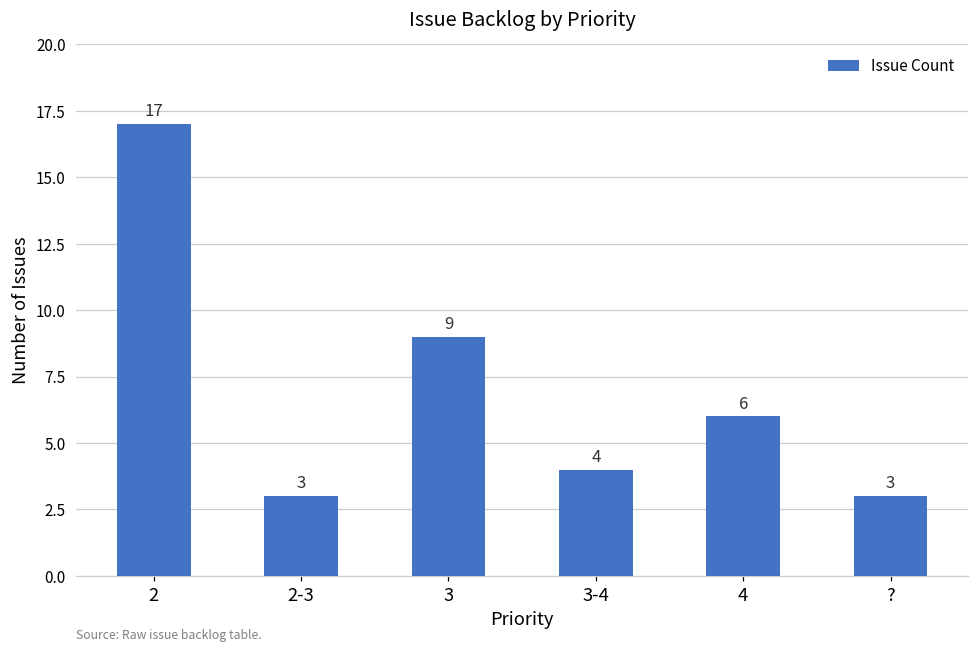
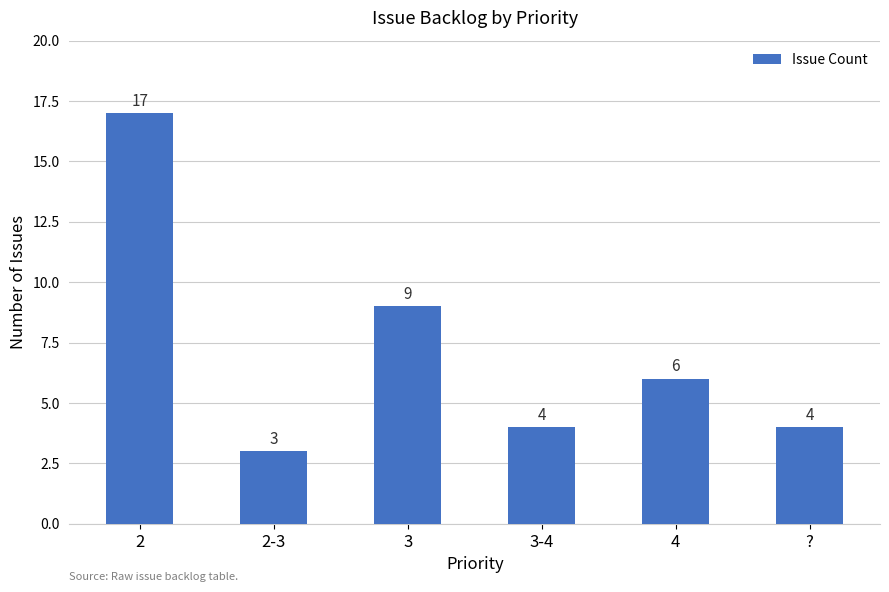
?: 3 -> 4
